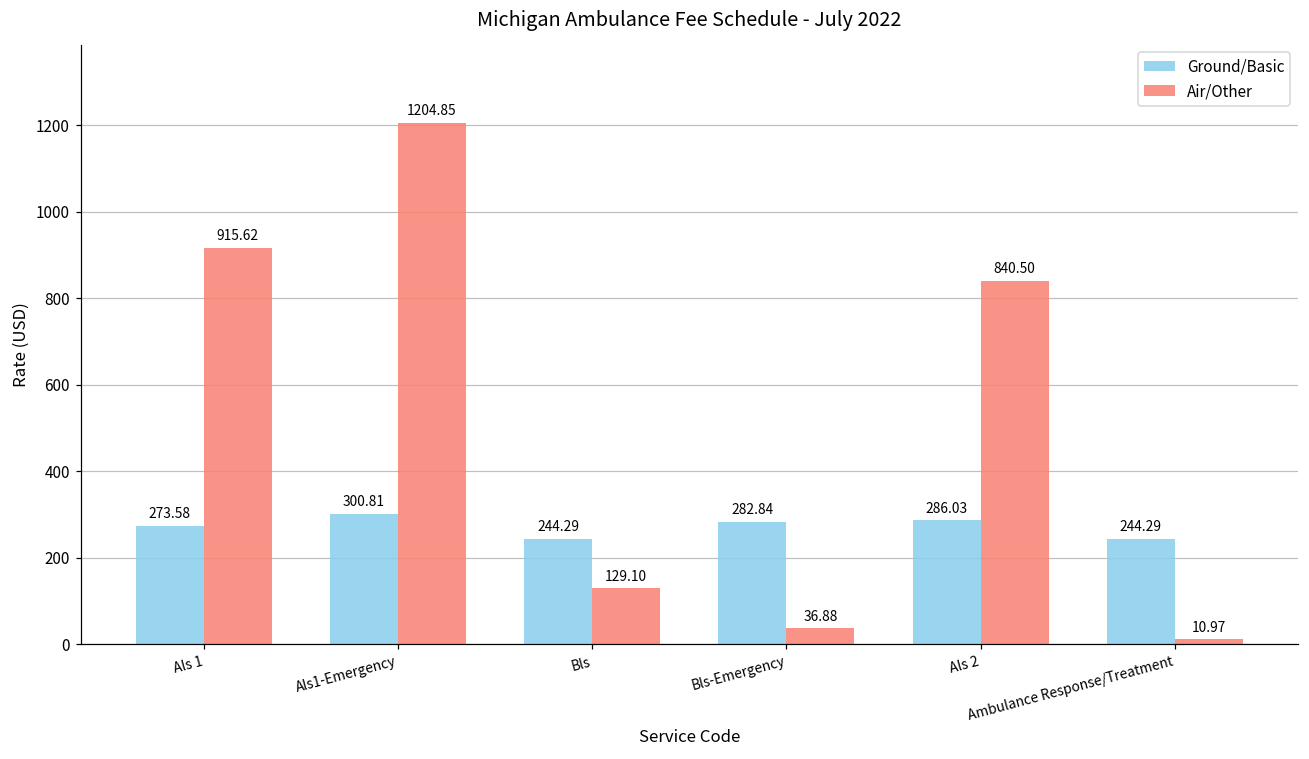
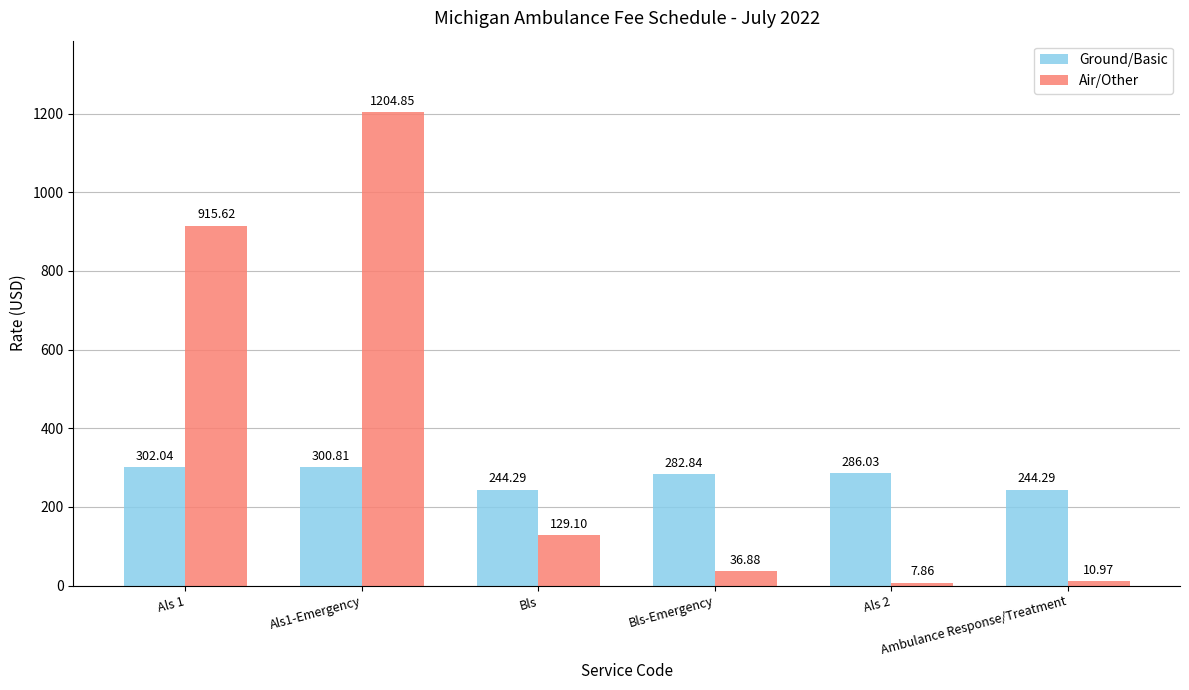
Ground/Basic, Als 1: 273.58 -> 302.04
Air/Other, Als 2: 840.50 -> 7.86
